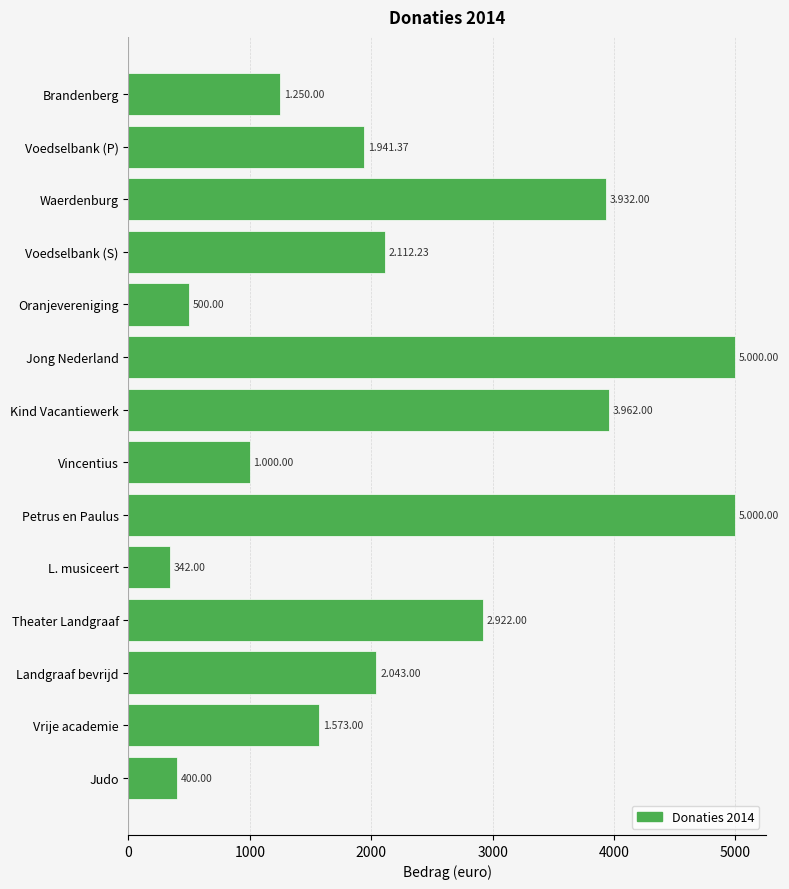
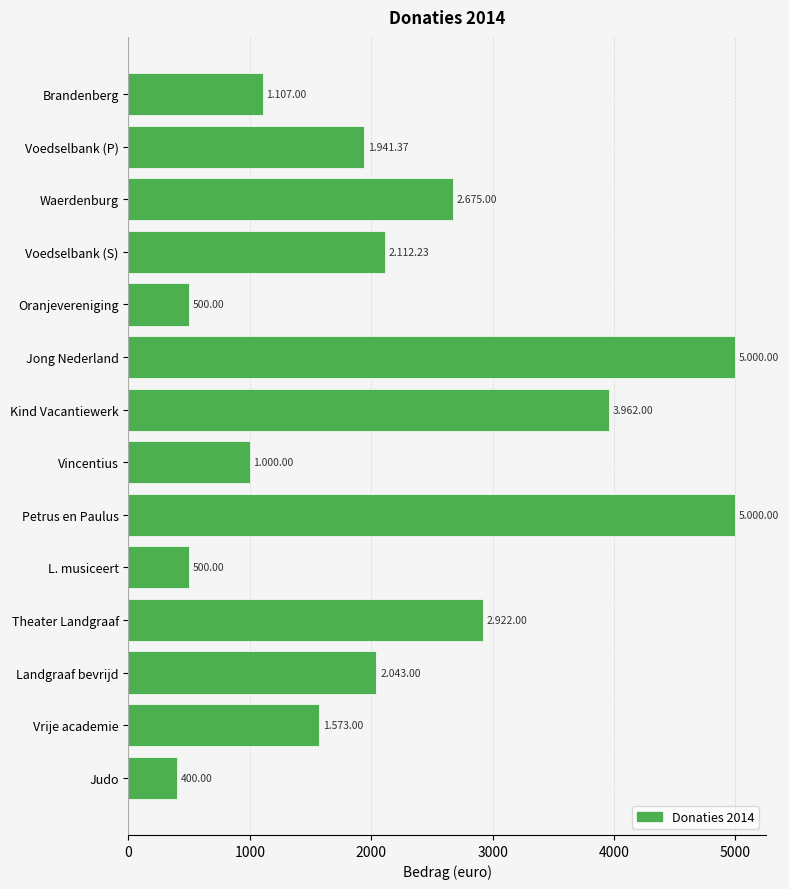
Brandenberg: 1.250.00 -> 1.107.00
Waerdenburg: 3.932.00 -> 2.675.00
L. musiceert: 342.00 -> 500.00
